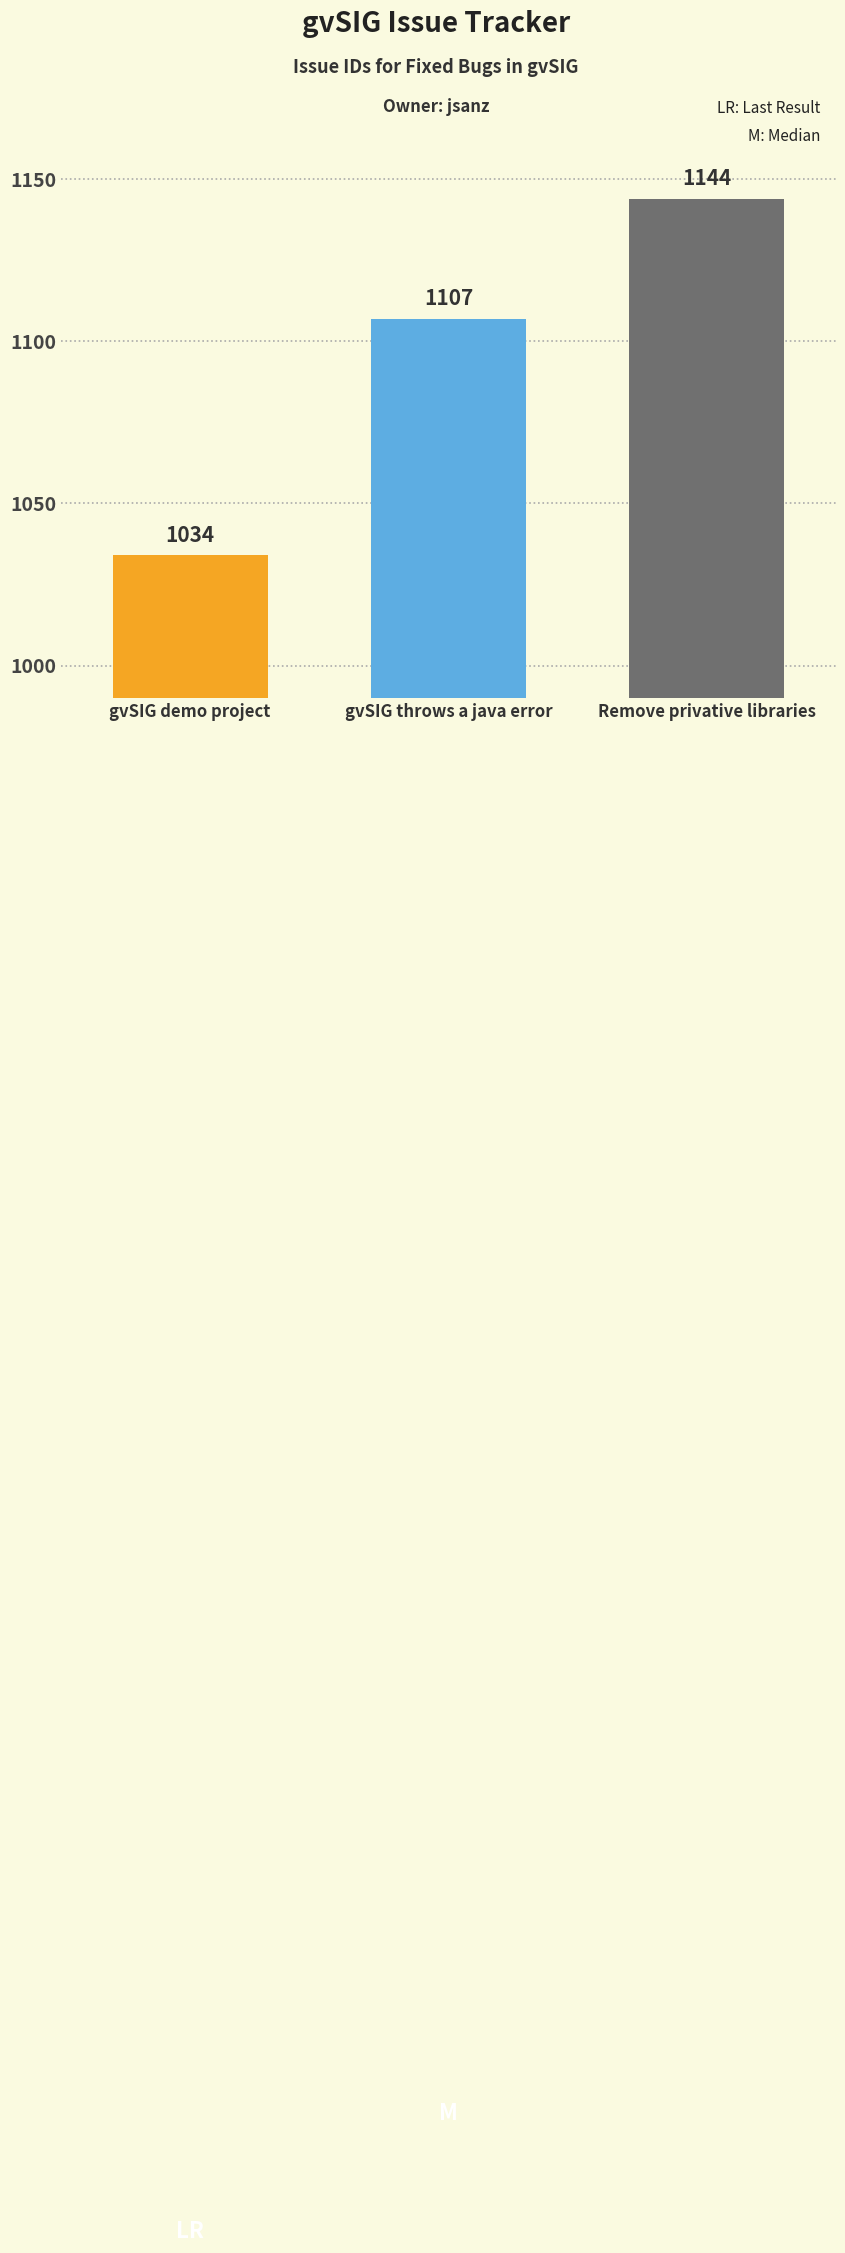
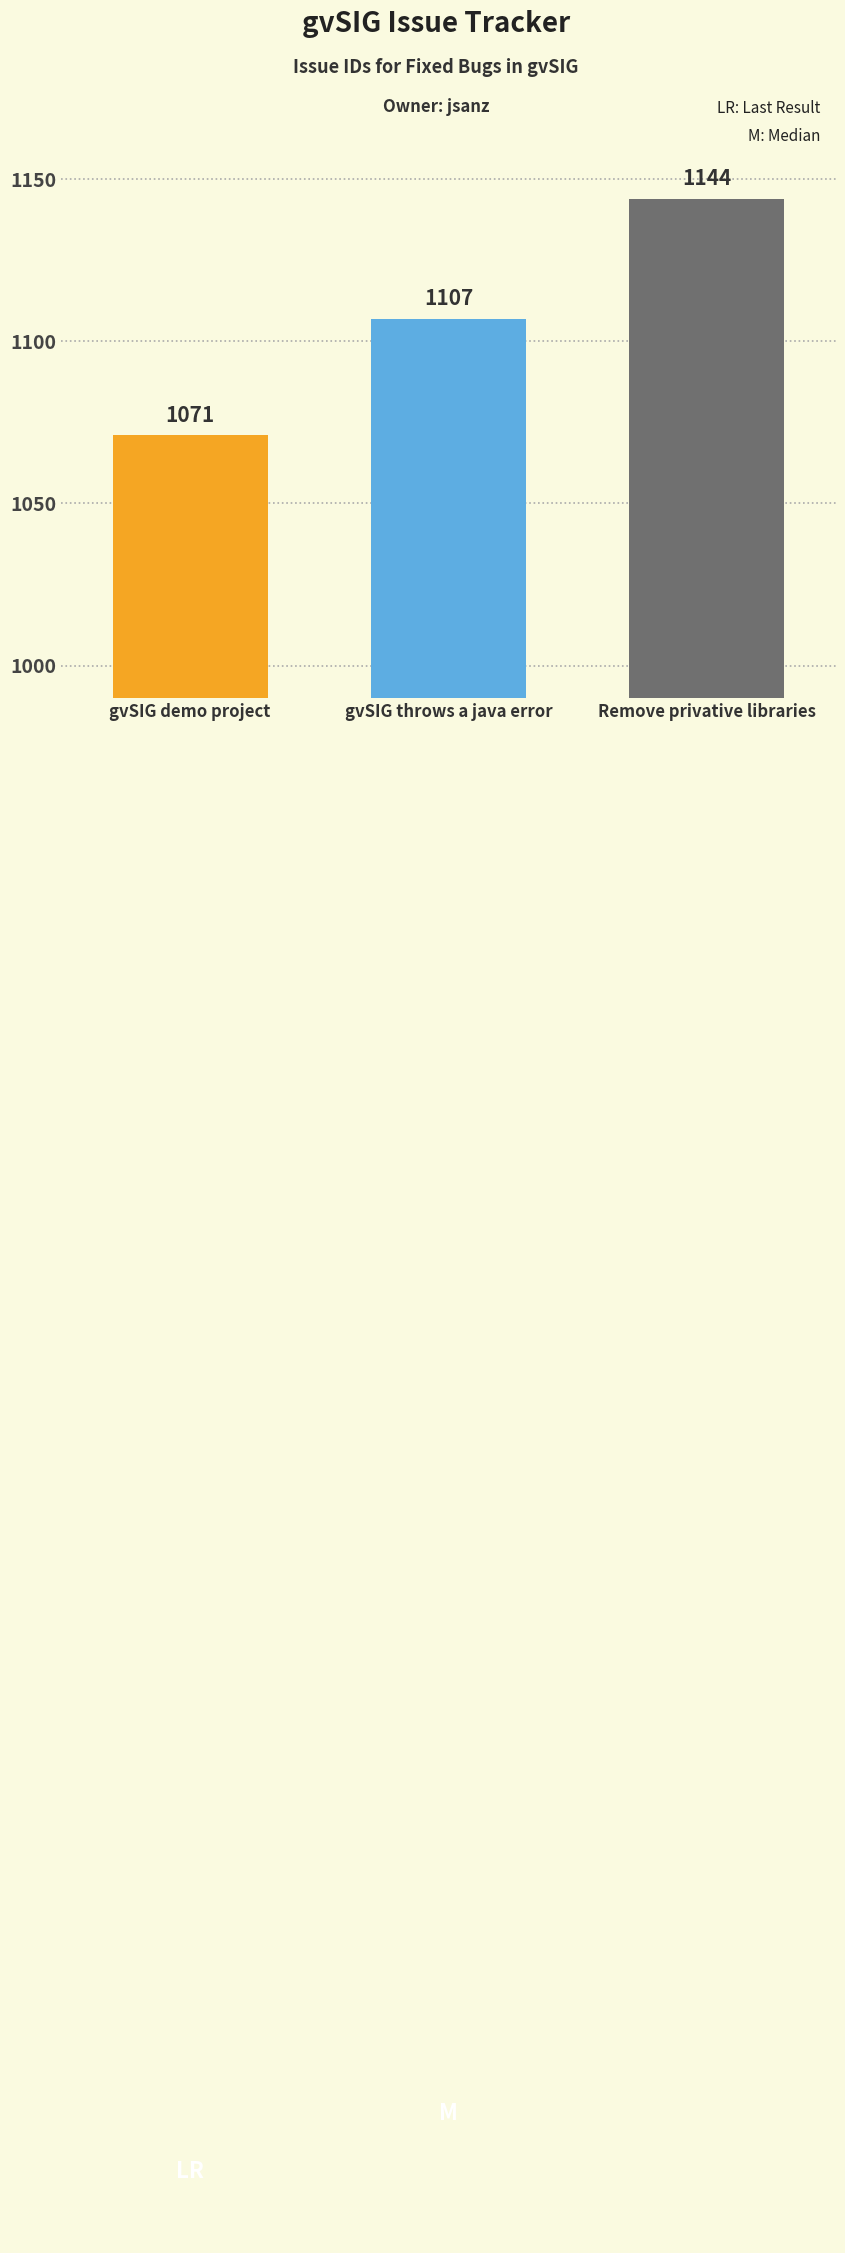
gvSIG demo project: 1034 -> 1071
